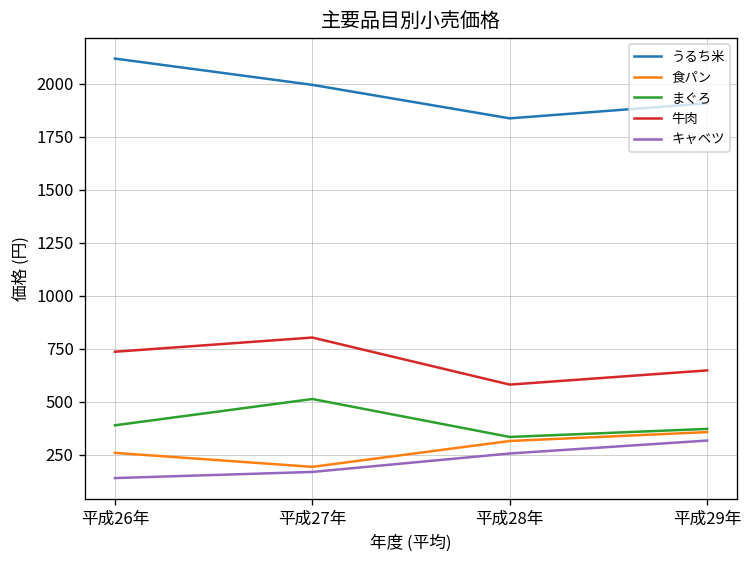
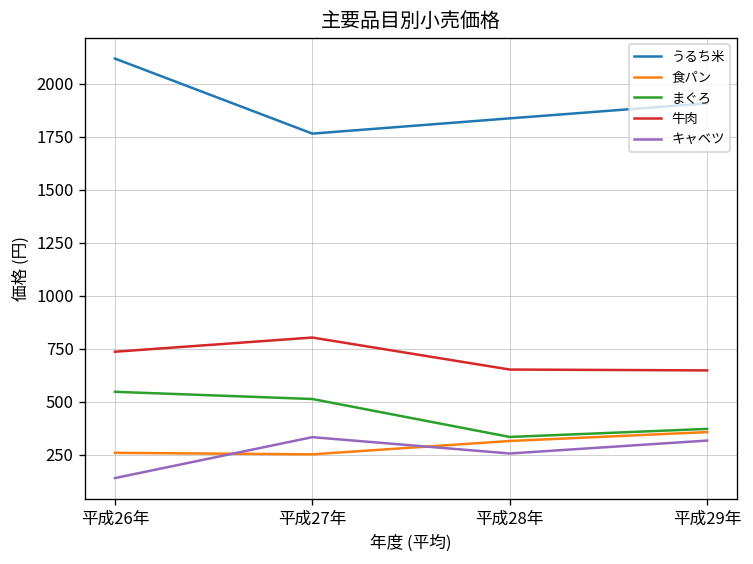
まぐろ, 平成26年: 390 -> 550
うるち米, 平成27年: 2000 -> 1770
食パン, 平成27年: 190 -> 250
キャベツ, 平成27年: 170 -> 330
牛肉, 平成28年: 580 -> 650
